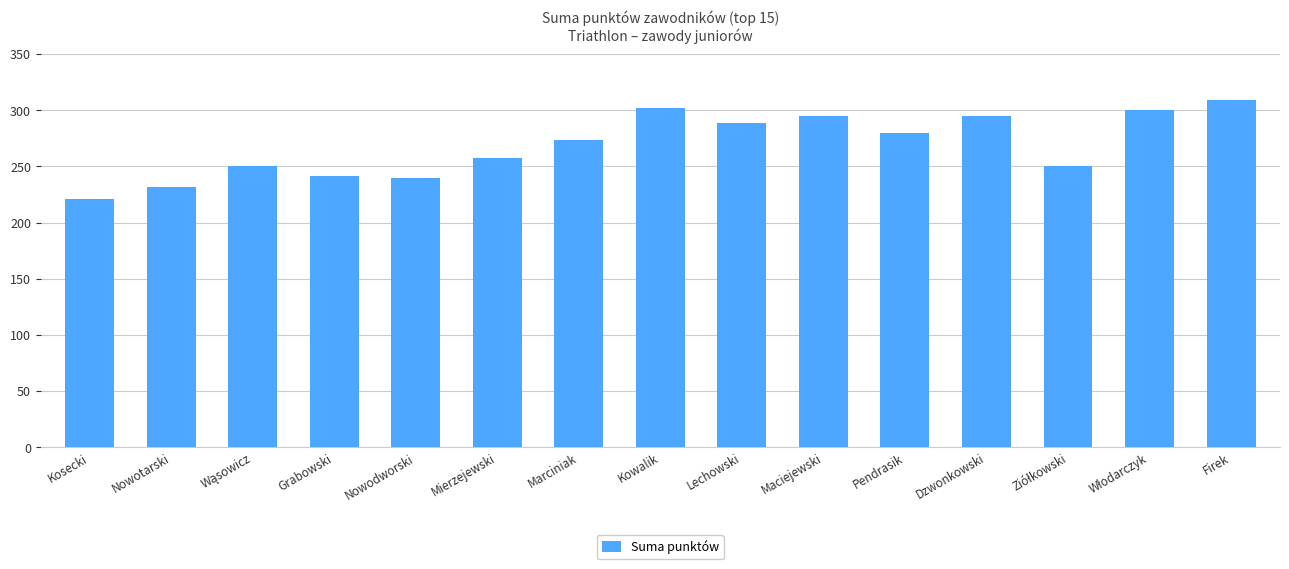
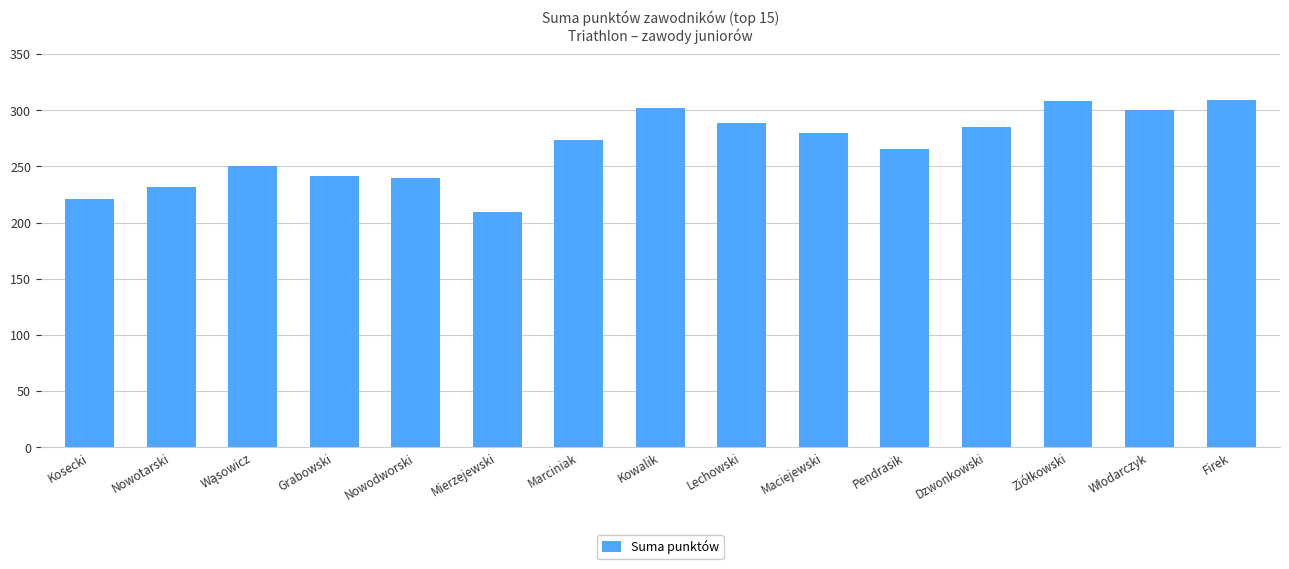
Mierzejewski: 258 -> 209
Maciejewski: 295 -> 279
Pendrasik: 279 -> 265
Dzwonkowski: 295 -> 285
Ziółkowski: 251 -> 308
